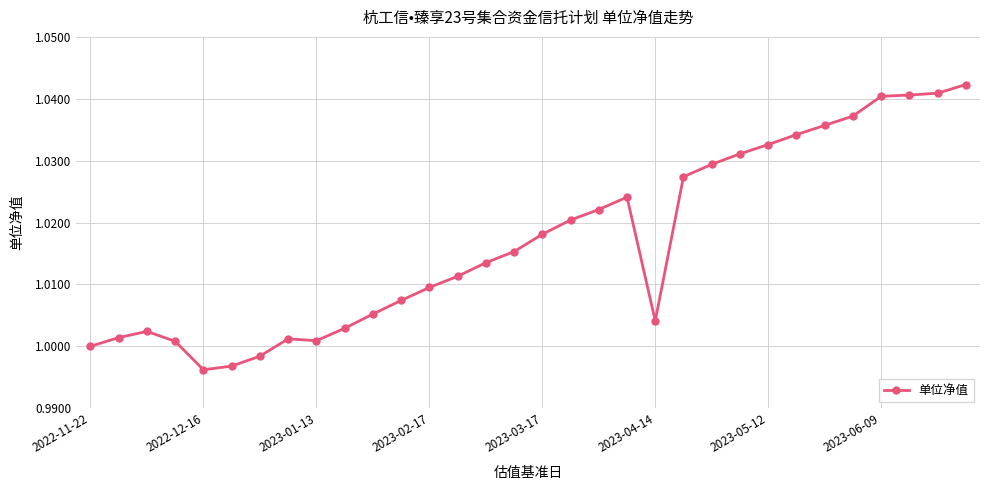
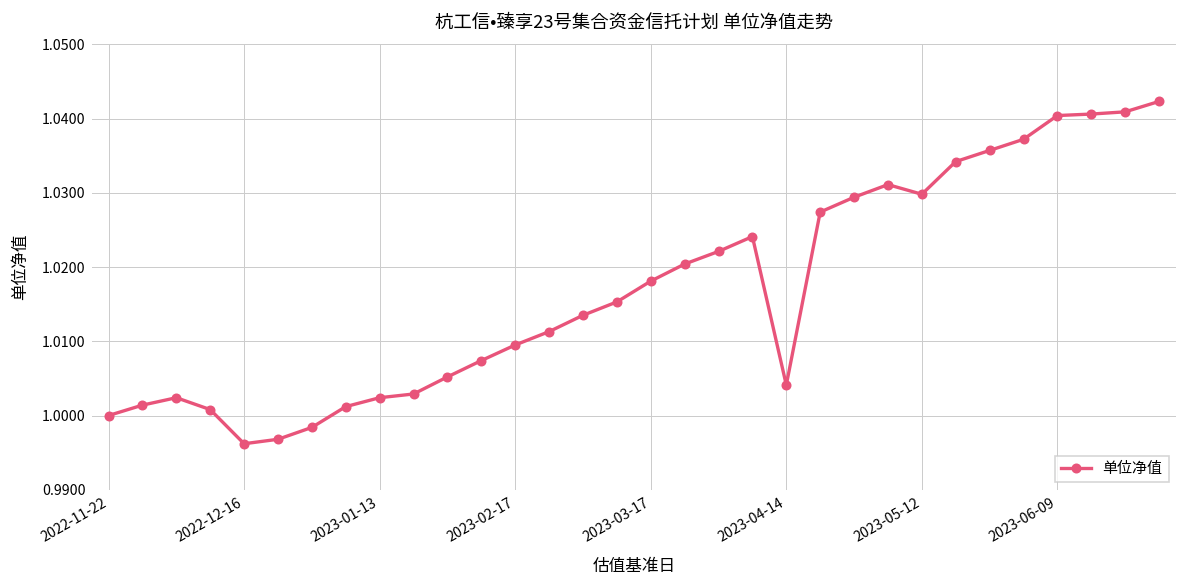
2023-01-13: 1.001 -> 1.002
2023-05-12: 1.033 -> 1.030
